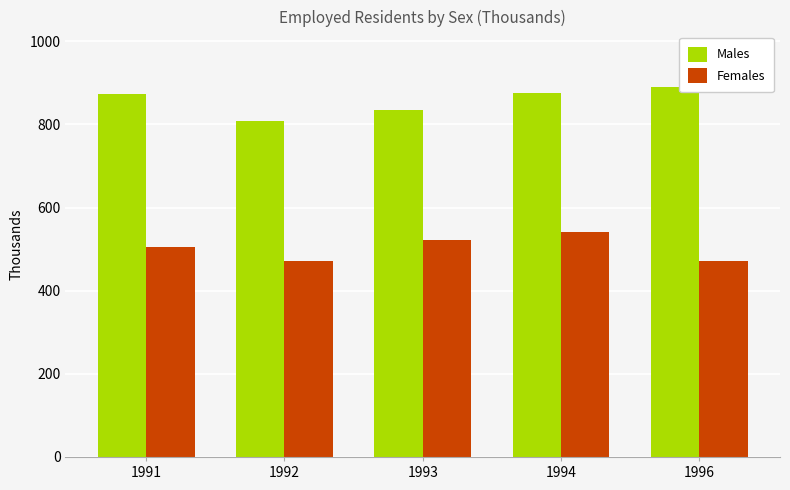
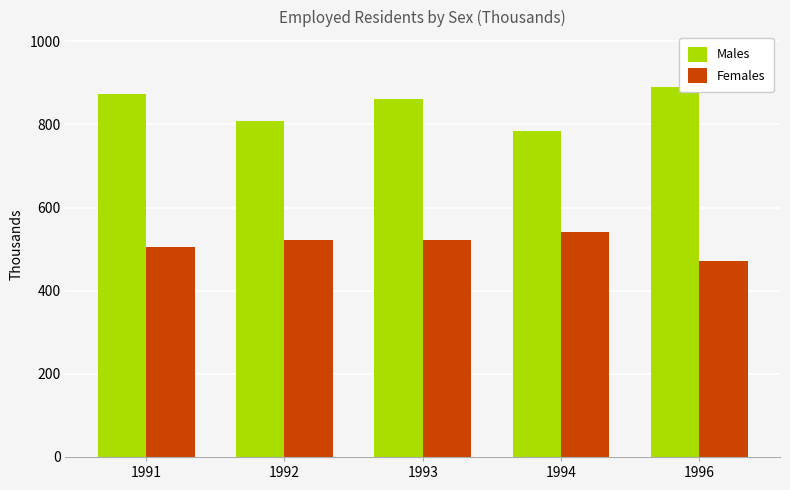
Females, 1992: 470 -> 520
Males, 1993: 840 -> 860
Males, 1994: 880 -> 790
